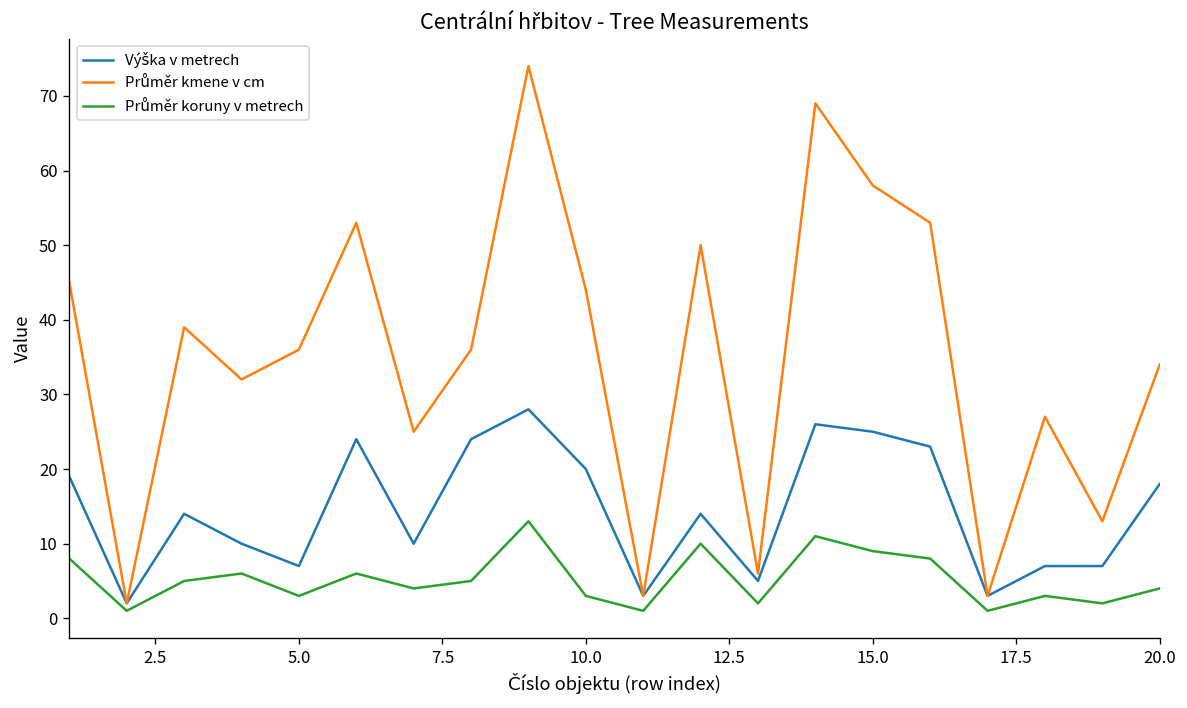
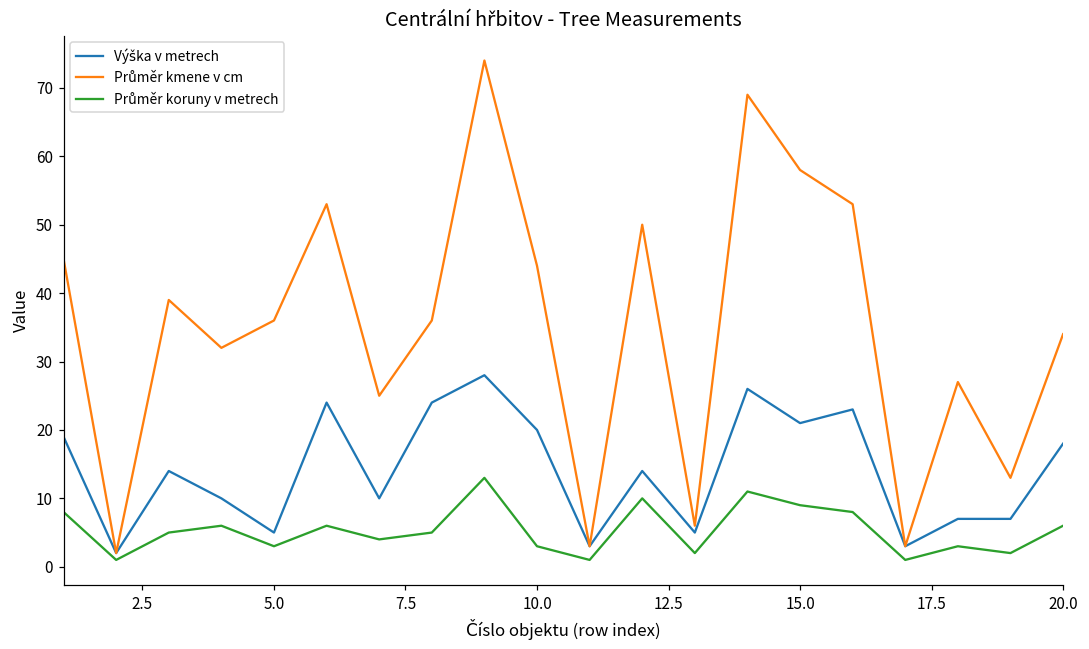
Výška v metrech, 5.0: 7 -> 5
Výška v metrech, 15.0: 25 -> 21
Průměr koruny v metrech, 20.0: 4 -> 6
